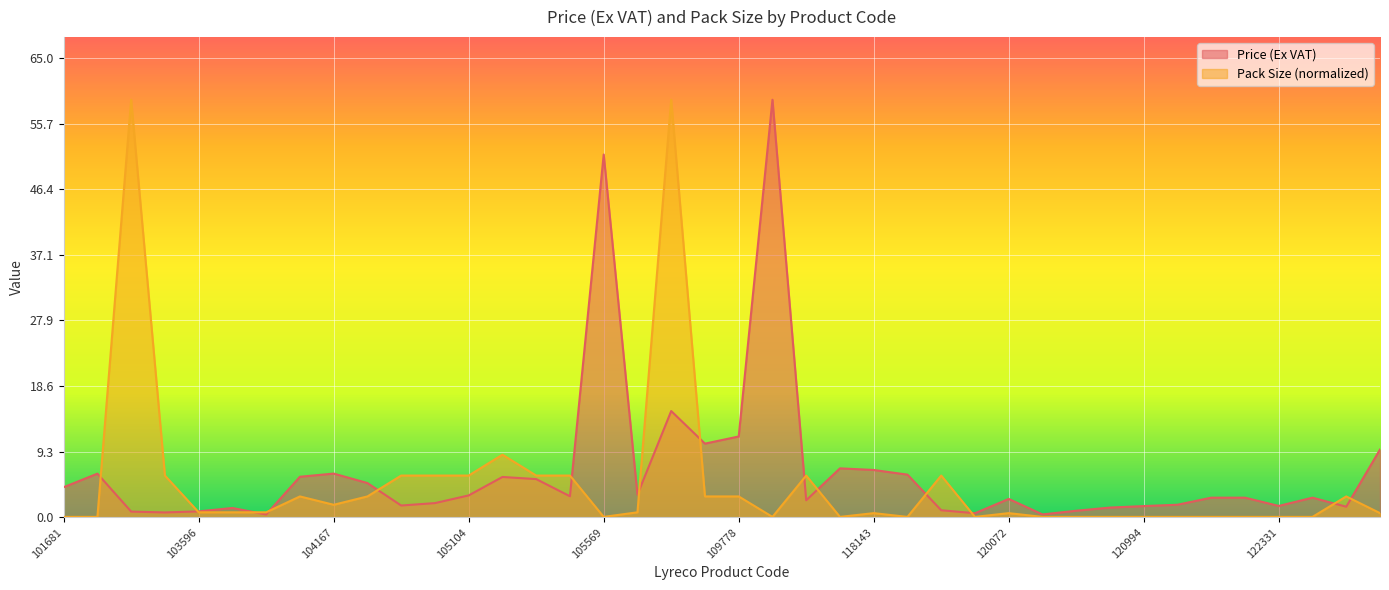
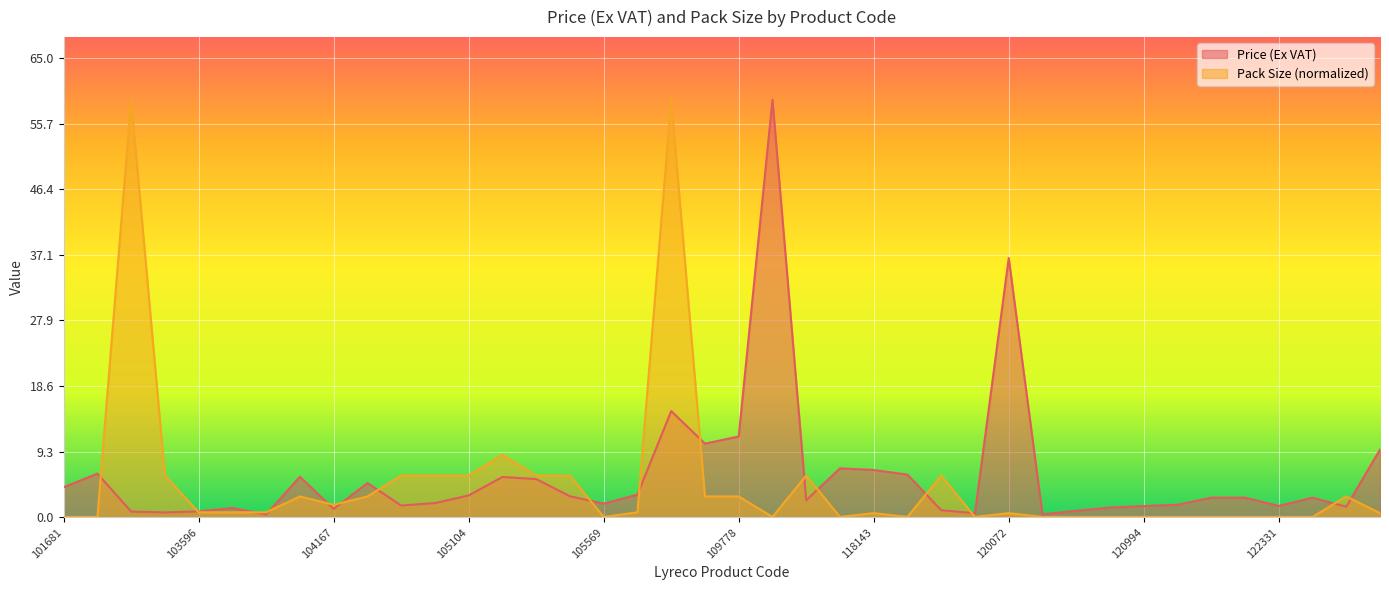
Price (Ex VAT), 104167: 6 -> 1
Price (Ex VAT), 105569: 51 -> 2
Price (Ex VAT), 120072: 3 -> 37
